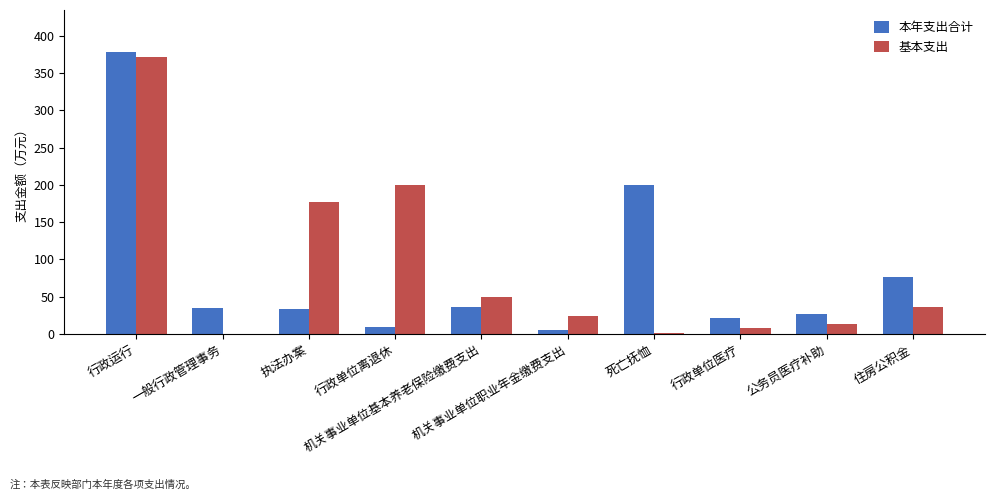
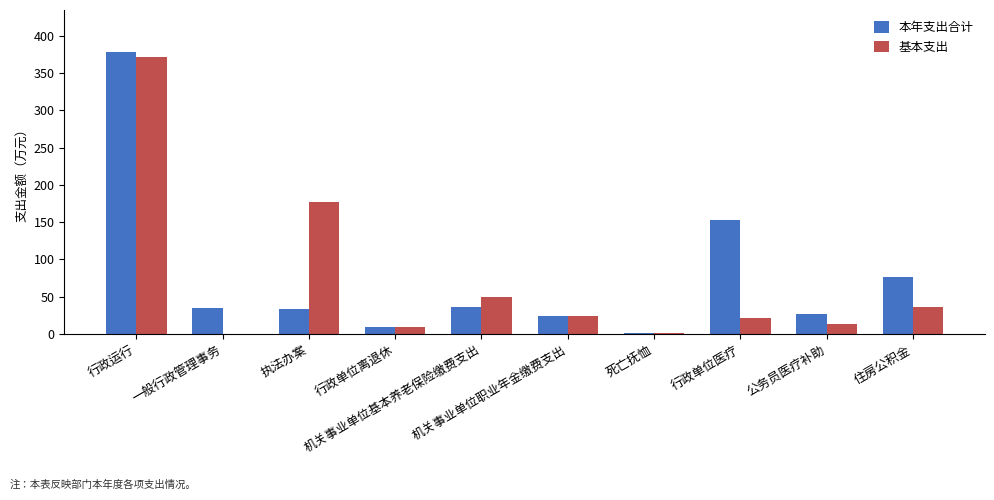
基本支出, 行政单位离退休: 200 -> 10
本年支出合计, 机关事业单位职业年金缴费支出: 10 -> 20
本年支出合计, 死亡抚恤: 200 -> 0
本年支出合计, 行政单位医疗: 20 -> 150
基本支出, 行政单位医疗: 10 -> 20
